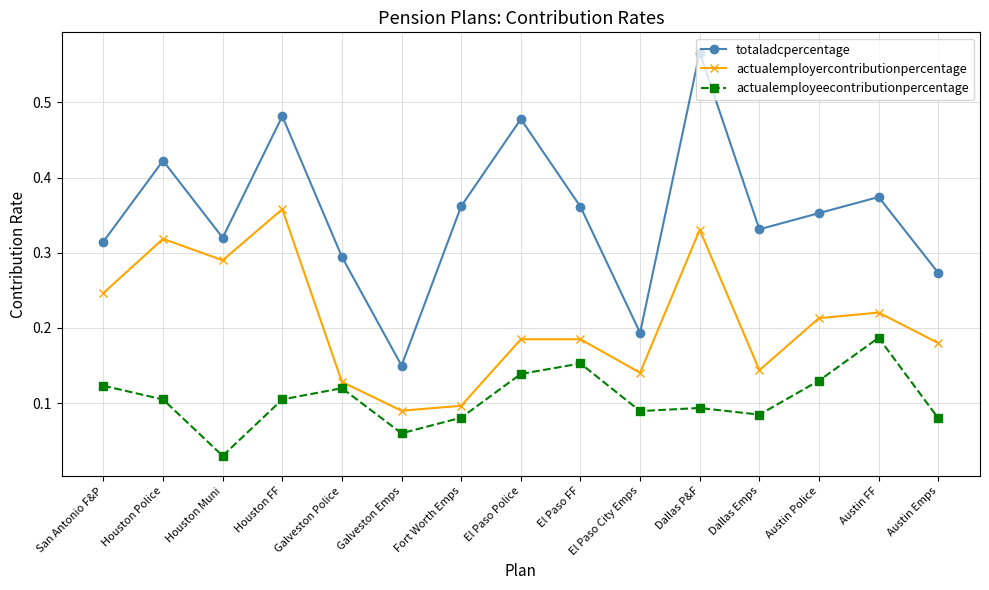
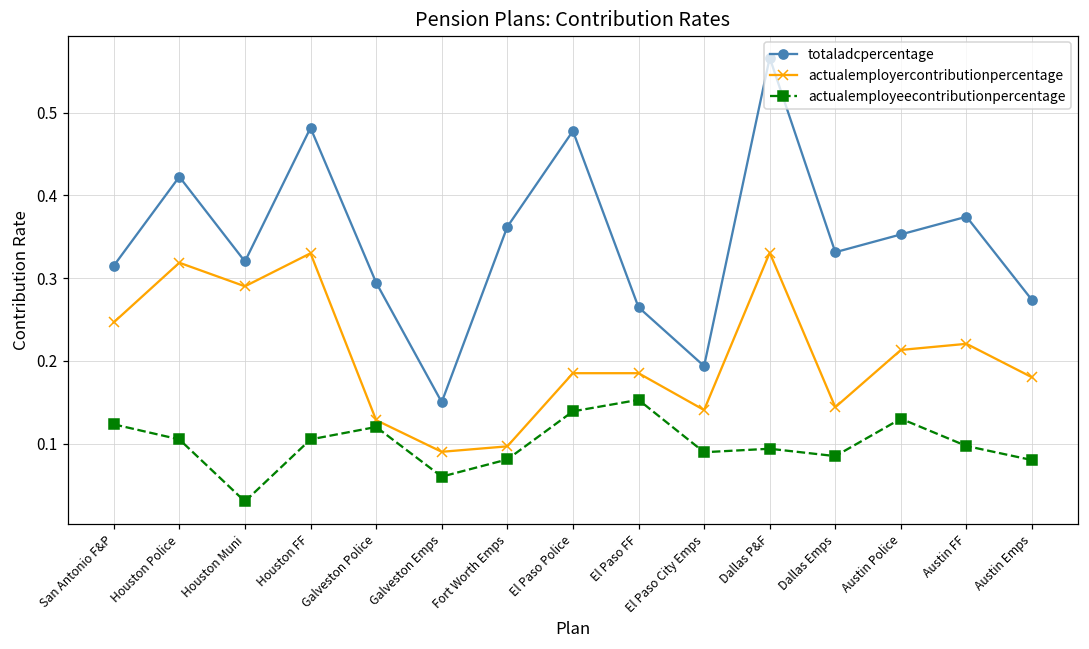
actualemployercontributionpercentage, Houston FF: 0.36 -> 0.33
totaladcpercentage, El Paso FF: 0.36 -> 0.26
actualemployeecontributionpercentage, Austin FF: 0.19 -> 0.10
